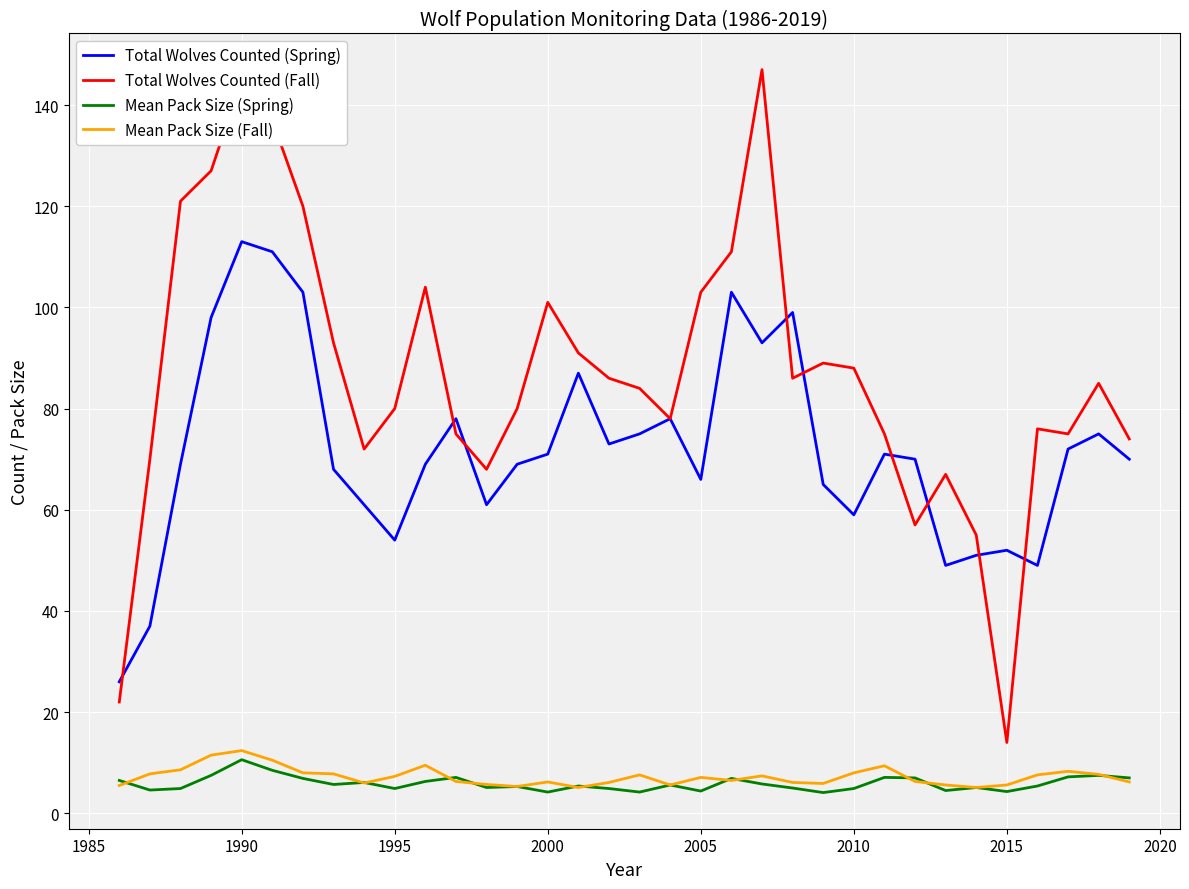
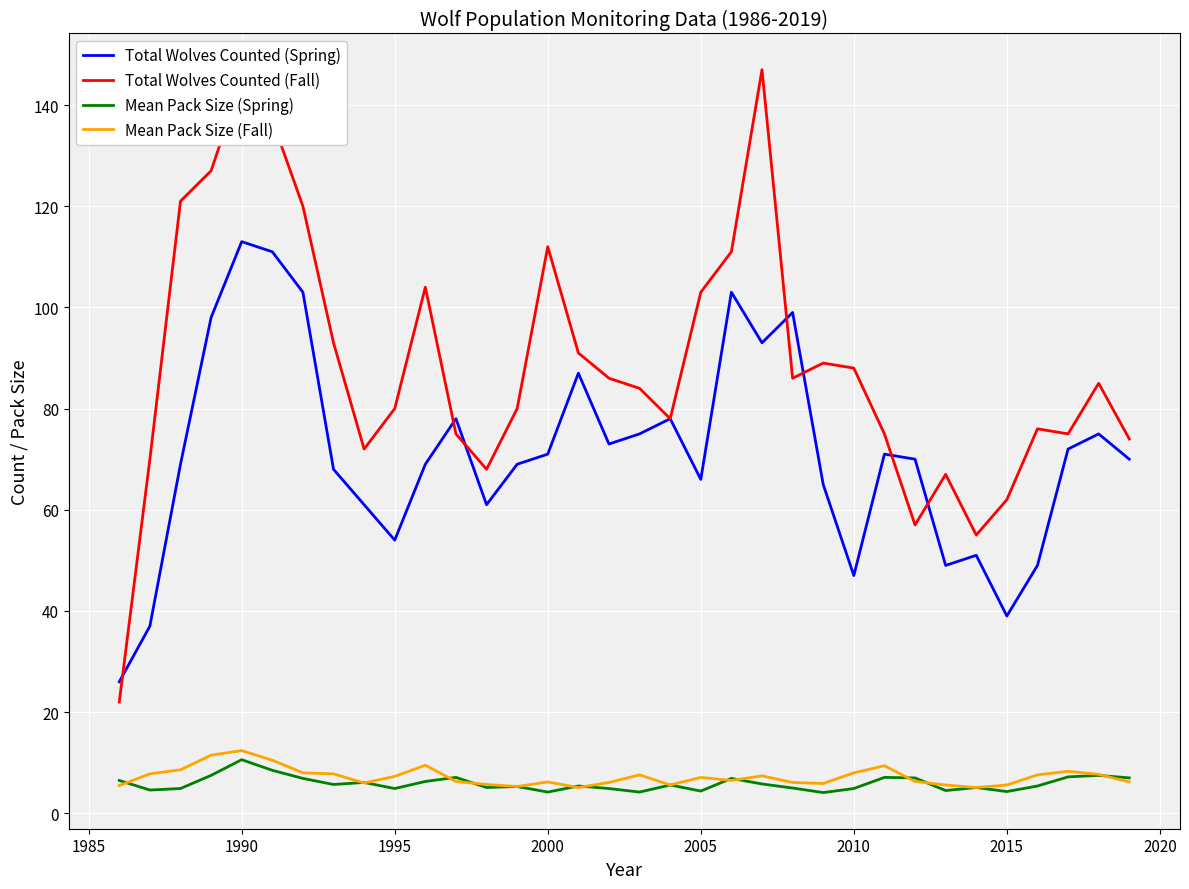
Total Wolves Counted (Fall), 2000: 101 -> 112
Total Wolves Counted (Spring), 2010: 59 -> 47
Total Wolves Counted (Spring), 2015: 52 -> 39
Total Wolves Counted (Fall), 2015: 14 -> 62
